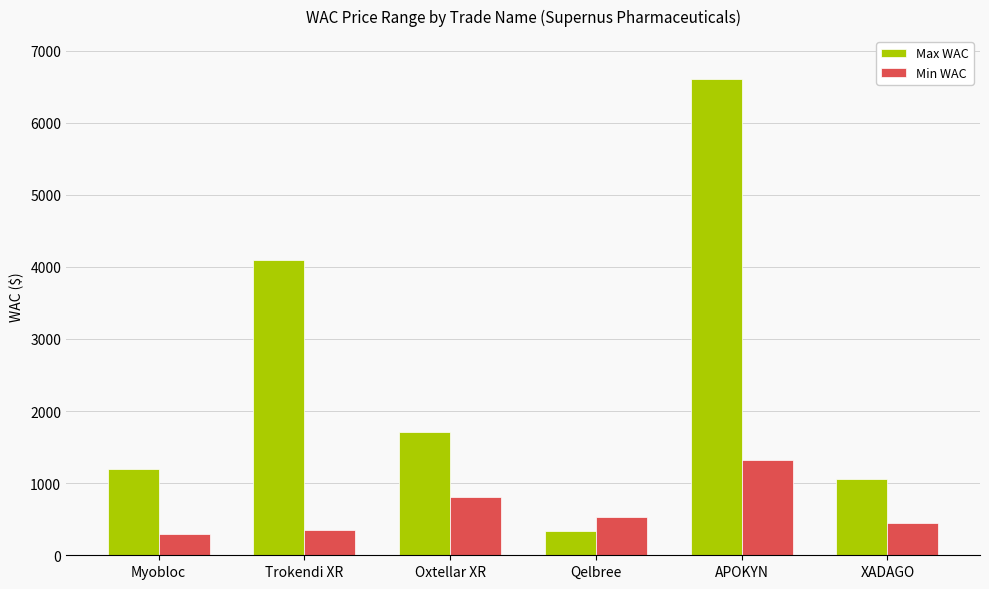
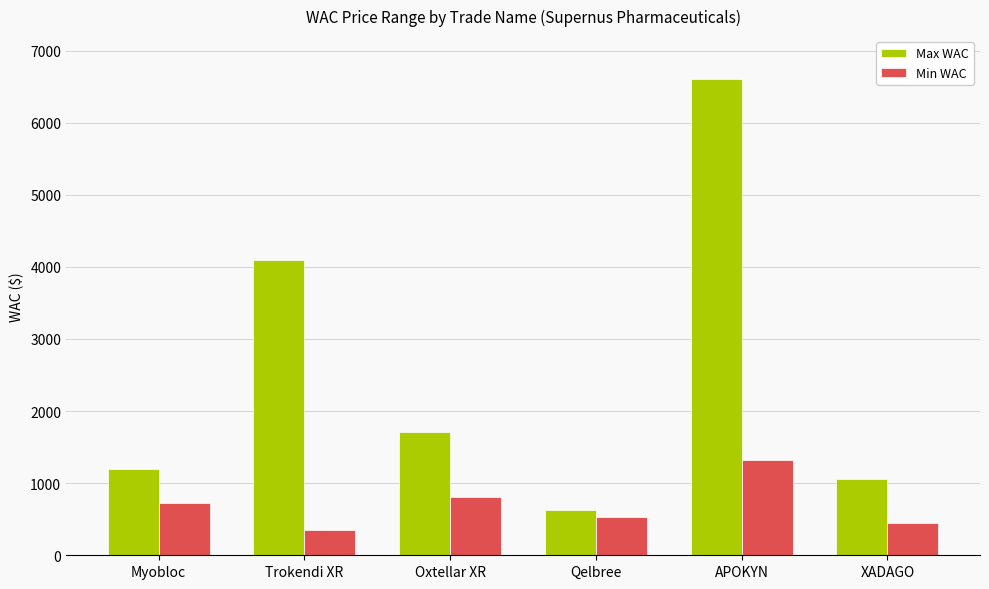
Min WAC, Myobloc: 300 -> 700
Max WAC, Qelbree: 300 -> 600
